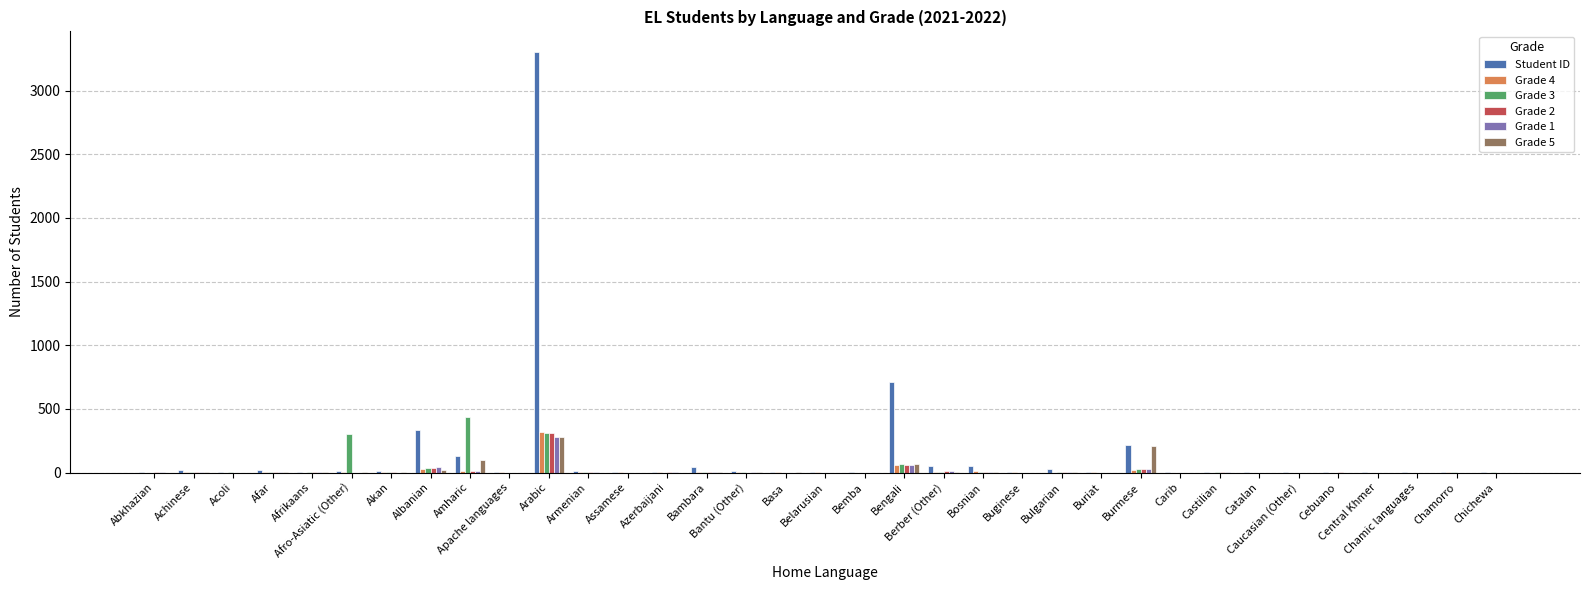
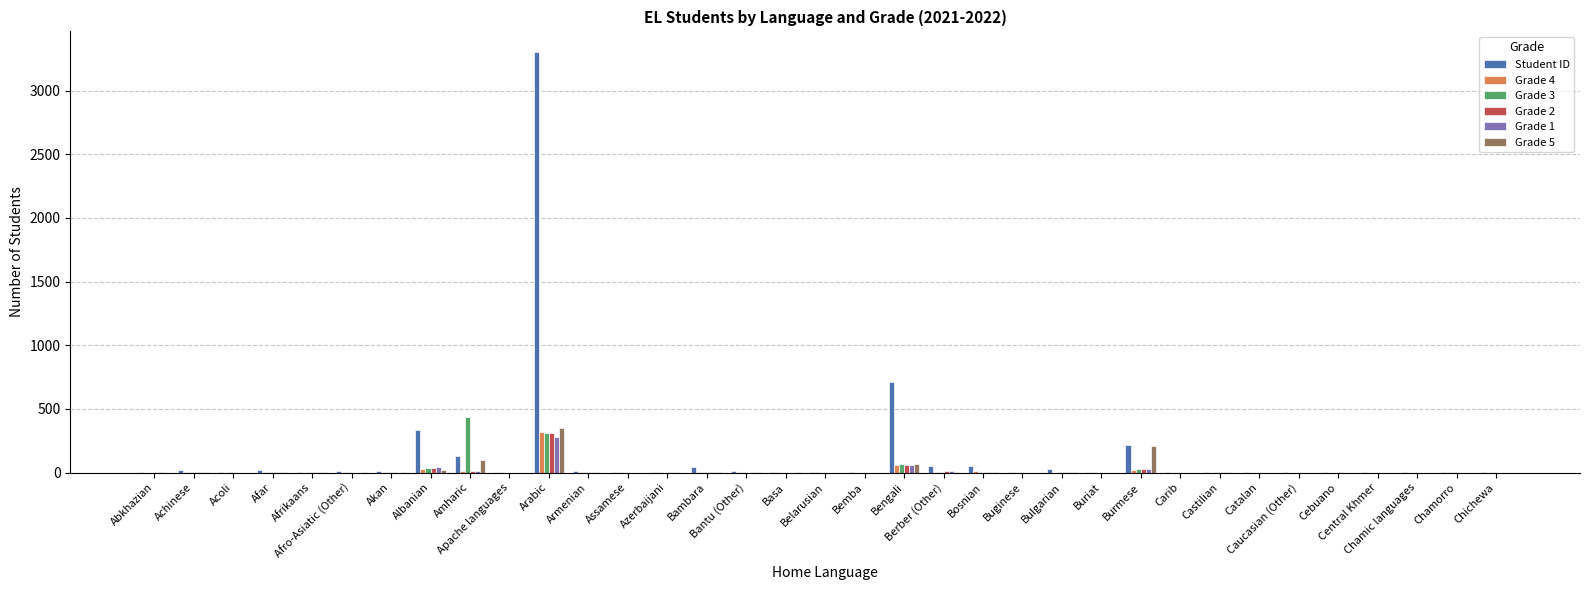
Grade 3, Afro-Asiatic (Other): 310 -> 0
Grade 5, Arabic: 280 -> 350
